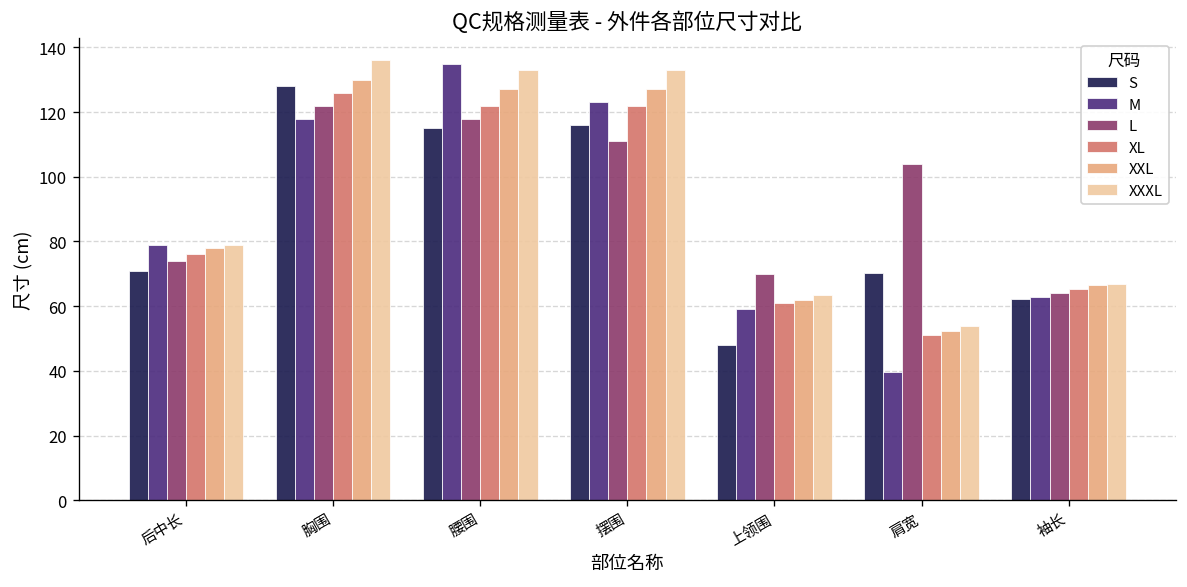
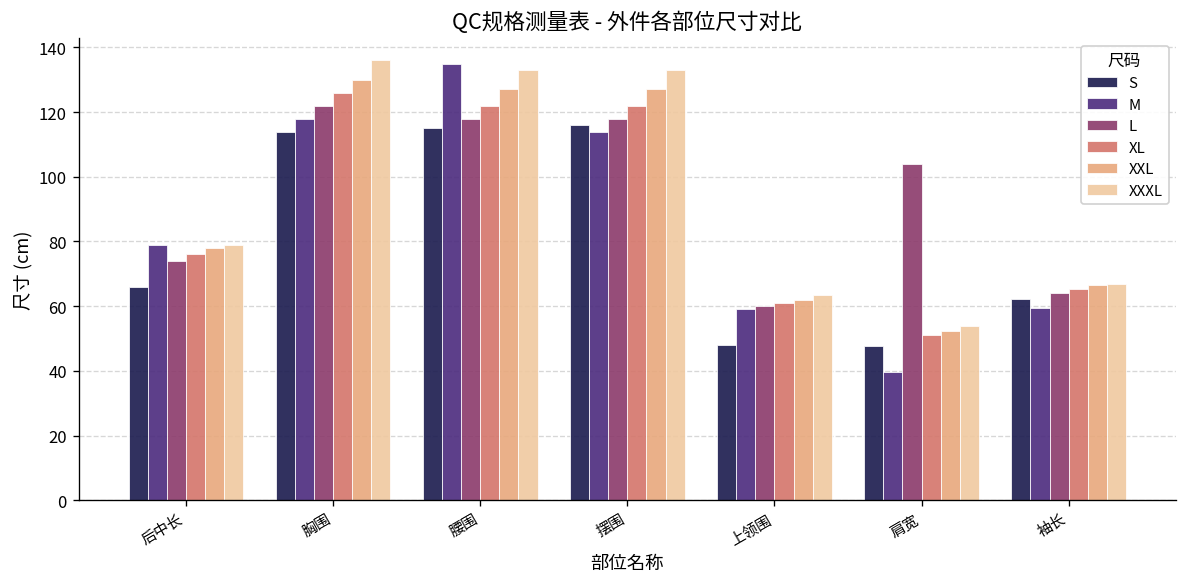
S, 后中长: 71 -> 66
S, 胸围: 128 -> 114
M, 摆围: 123 -> 114
L, 摆围: 111 -> 118
L, 上领围: 70 -> 60
S, 肩宽: 70 -> 48
M, 袖长: 63 -> 59
